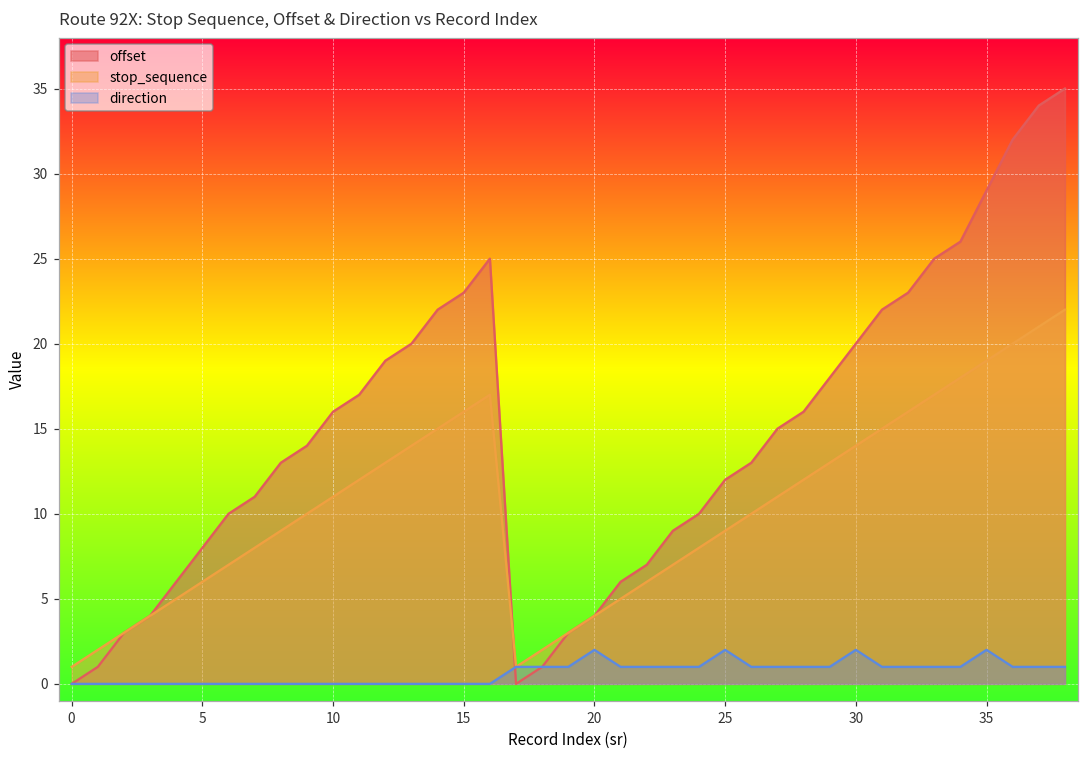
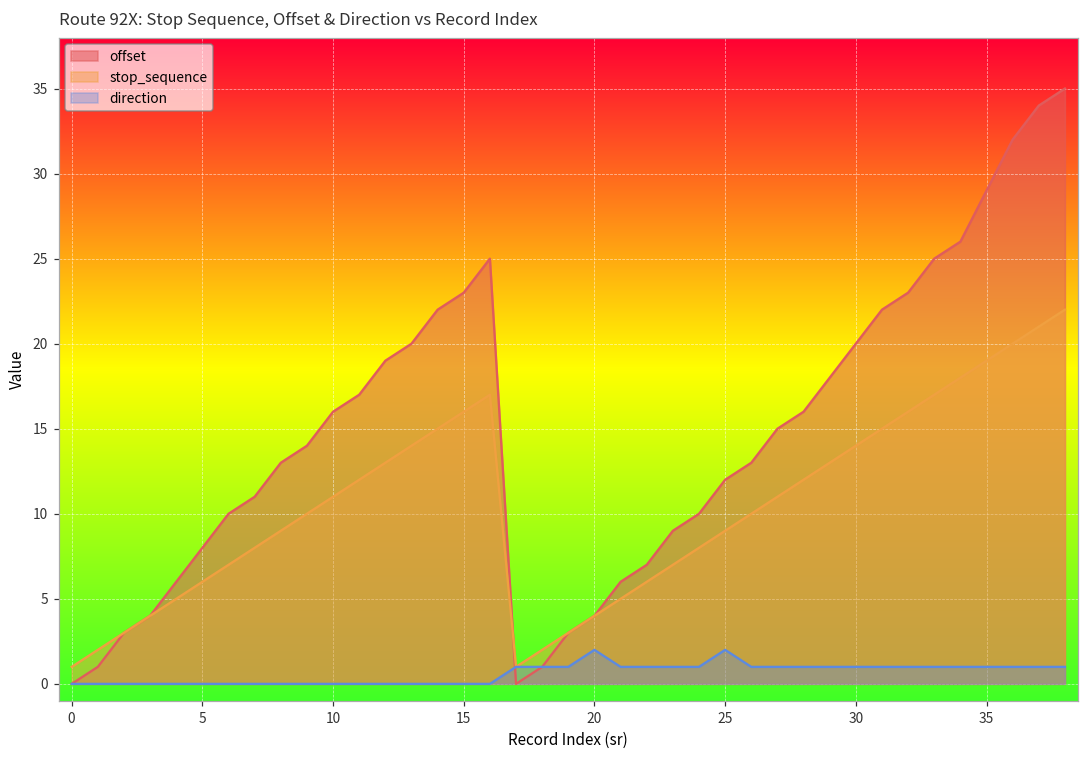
direction, 30: 2 -> 1
direction, 35: 2 -> 1
